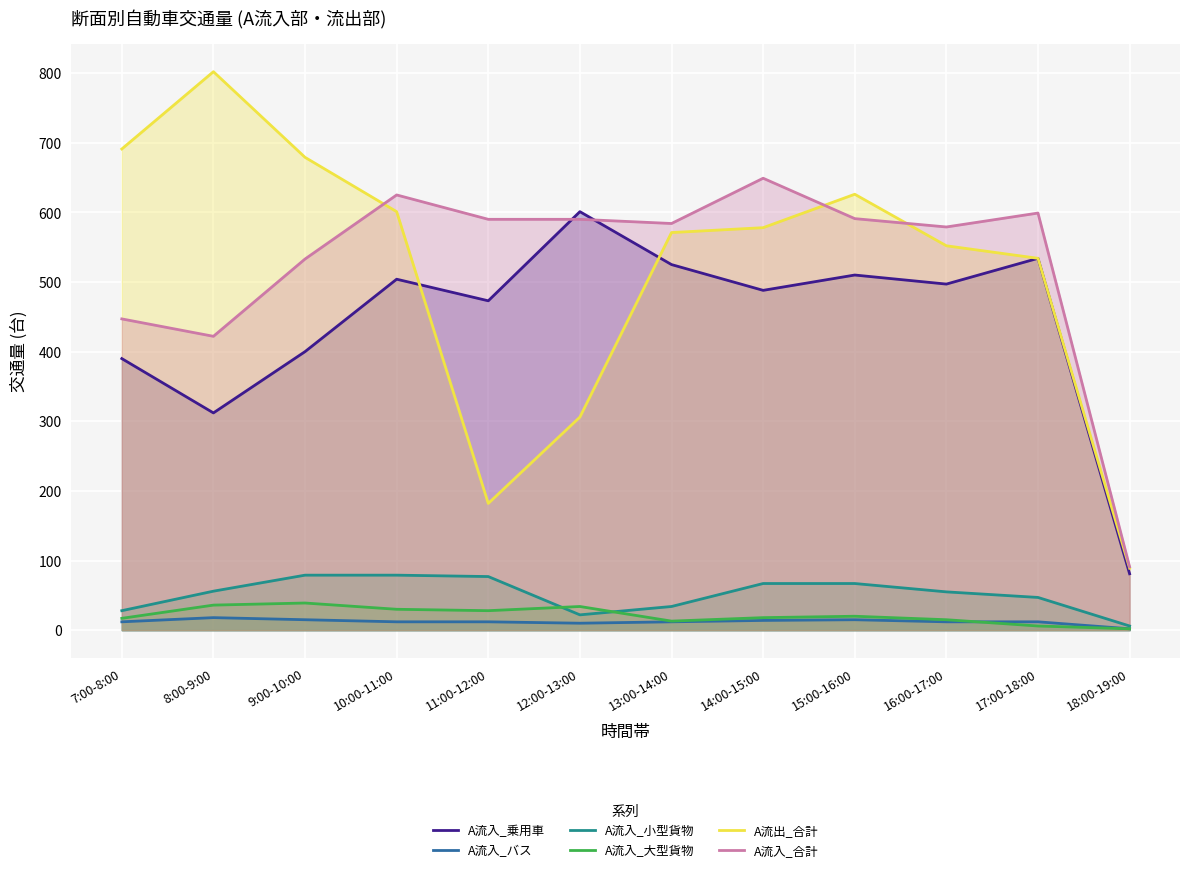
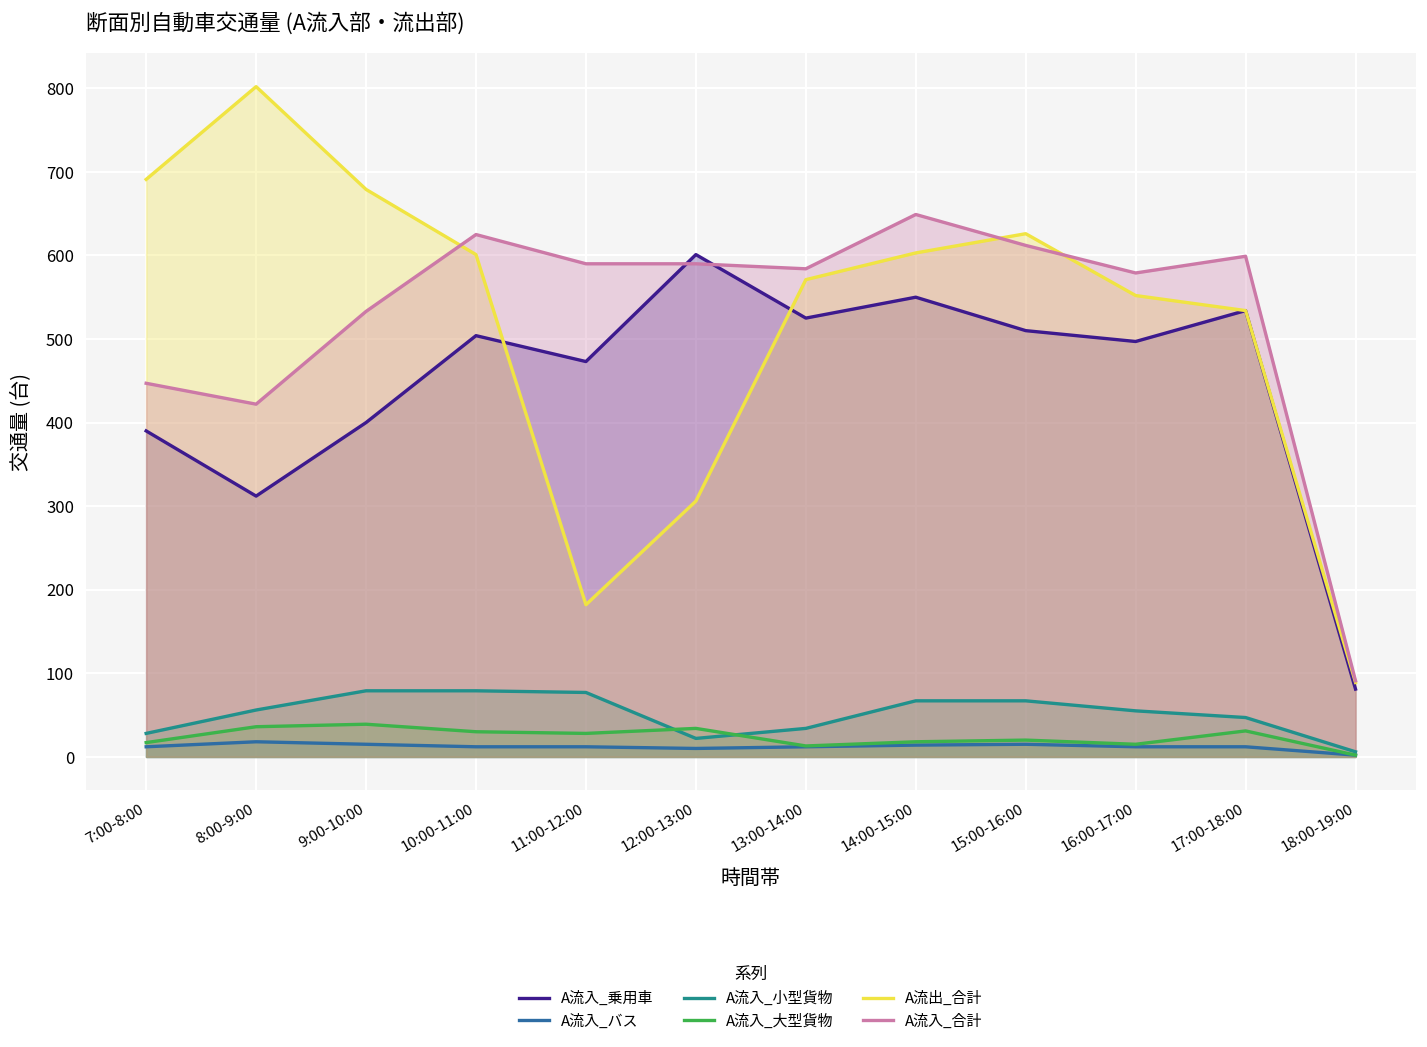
A流入_乗用車, 14:00-15:00: 490 -> 550
A流出_合計, 14:00-15:00: 580 -> 600
A流入_合計, 15:00-16:00: 590 -> 610
A流入_大型貨物, 17:00-18:00: 10 -> 30
